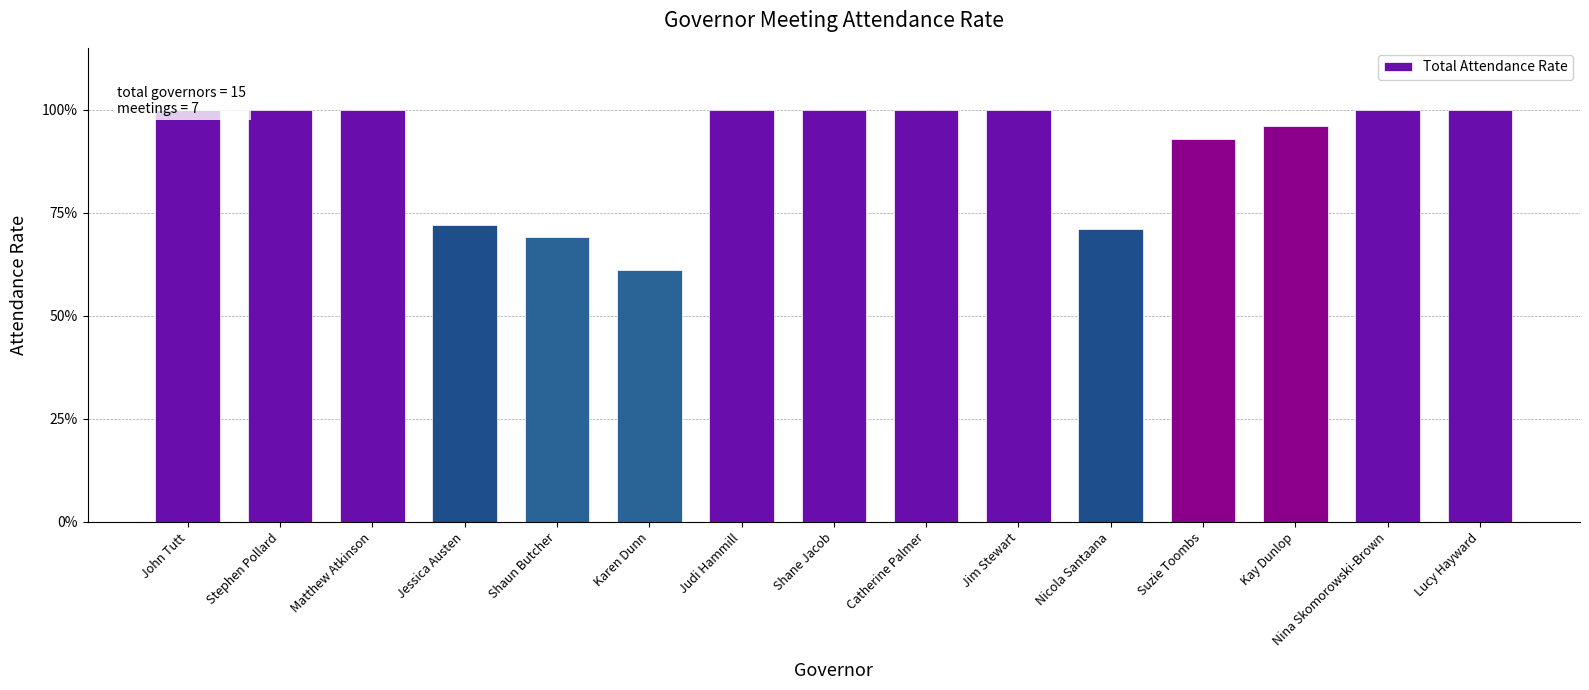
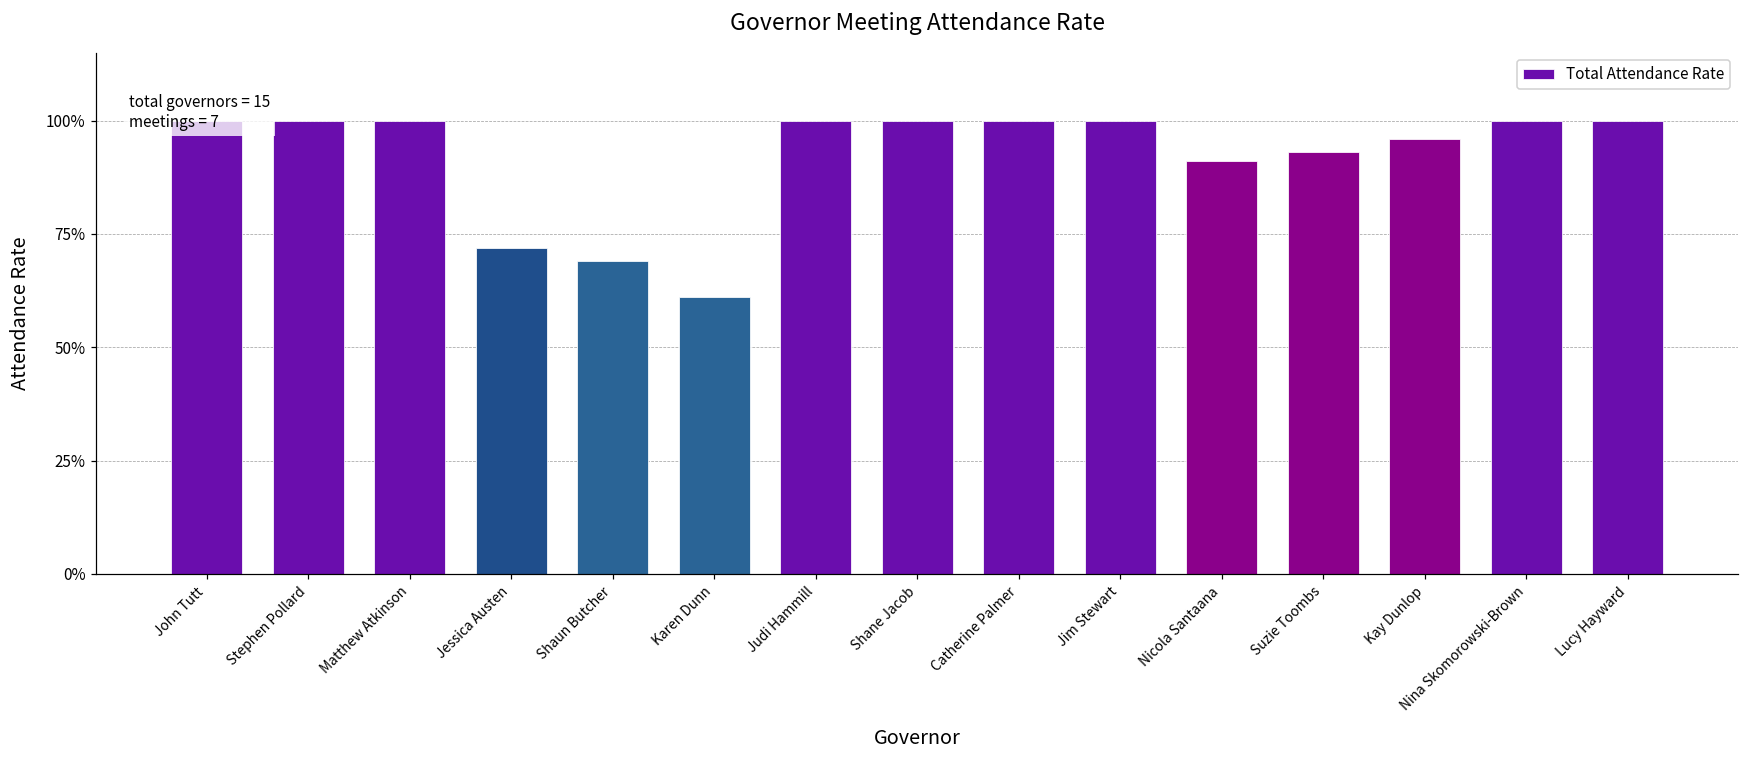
Nicola Santaana: 71% -> 91%
